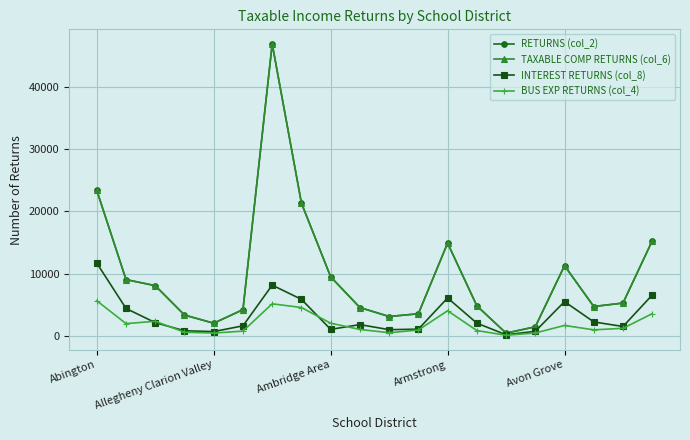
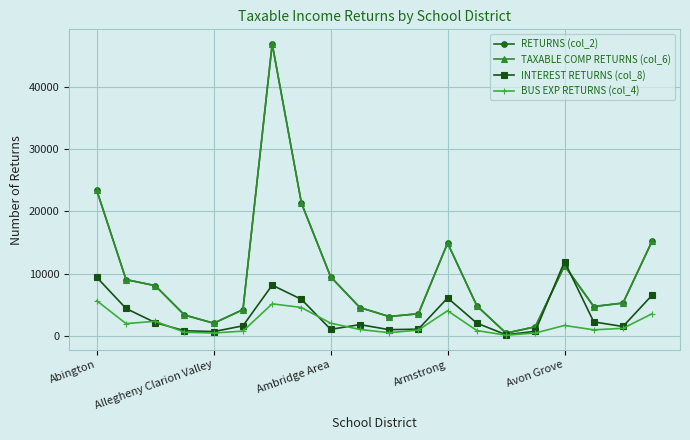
INTEREST RETURNS (col_8), Abington: 12000 -> 9000
INTEREST RETURNS (col_8), Avon Grove: 6000 -> 12000
